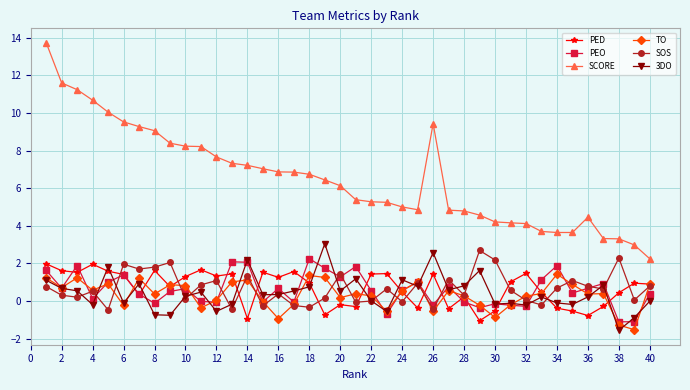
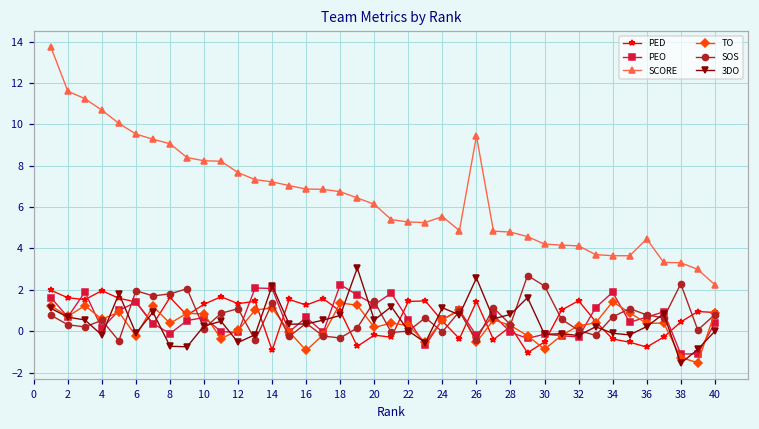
SCORE, 24: 5.0 -> 5.5
